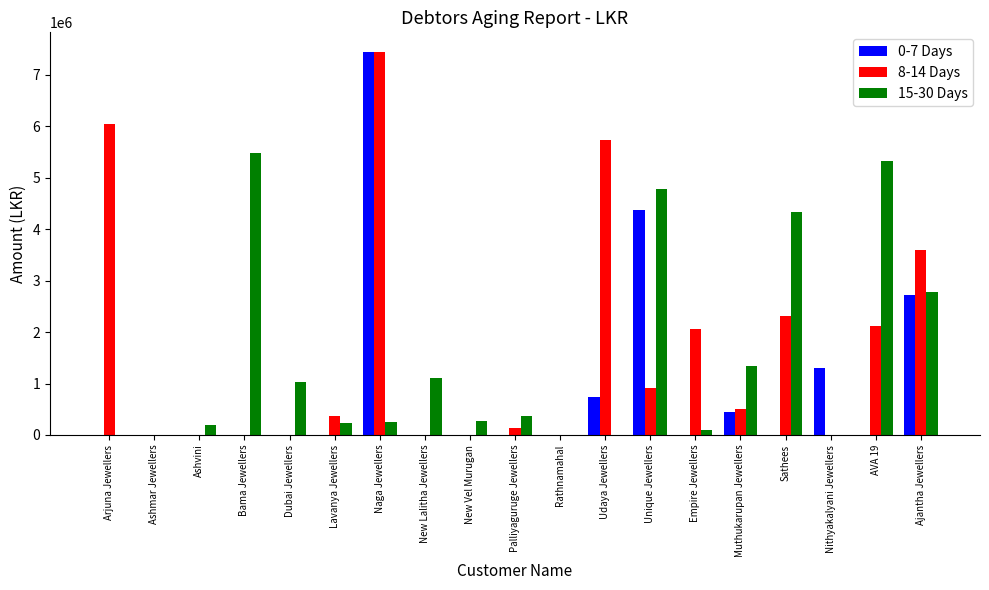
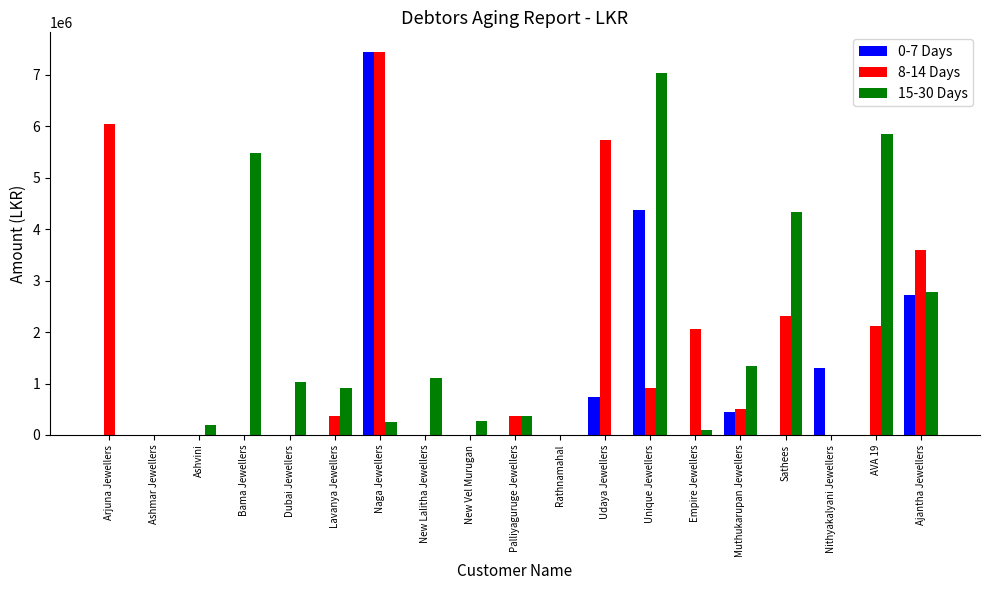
15-30 Days, Lavanya Jewellers: 200000 -> 900000
8-14 Days, Palliyaguruge Jewellers: 100000 -> 400000
15-30 Days, Unique Jewellers: 4800000 -> 7000000
15-30 Days, AVA 19: 5300000 -> 5900000
